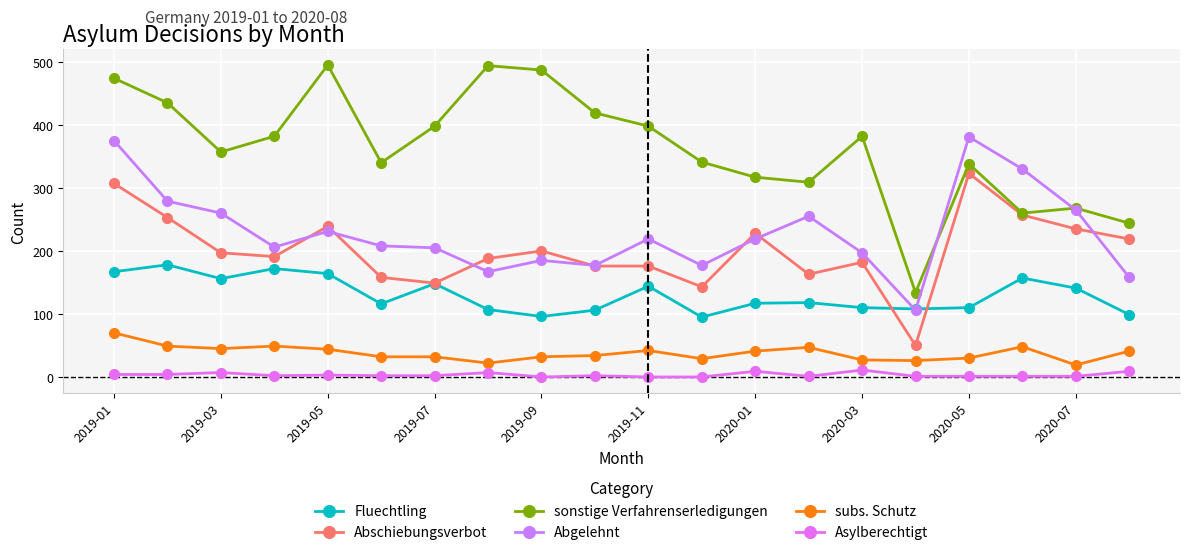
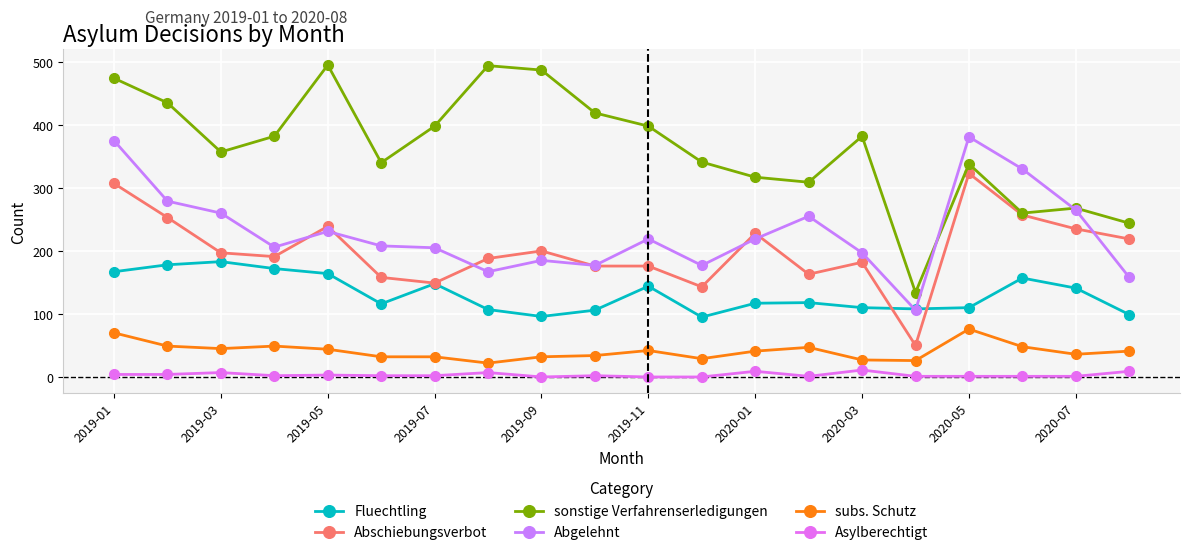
Fluechtling, 2019-03: 160 -> 180
subs. Schutz, 2020-05: 30 -> 80
subs. Schutz, 2020-07: 20 -> 40
